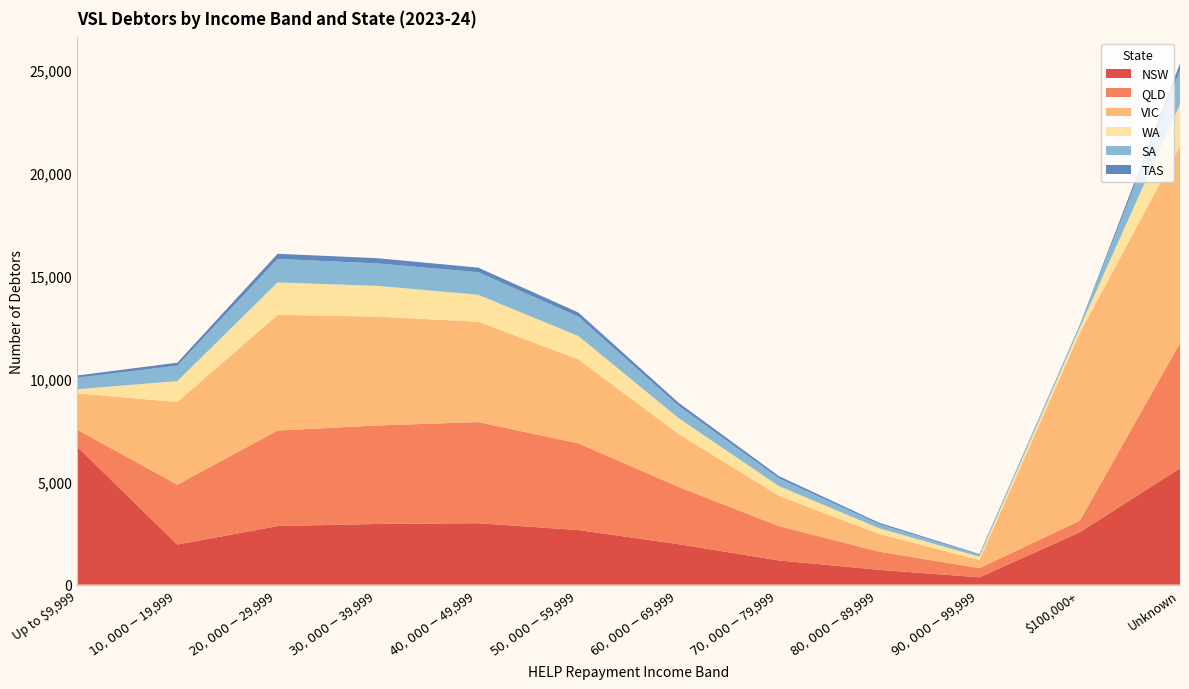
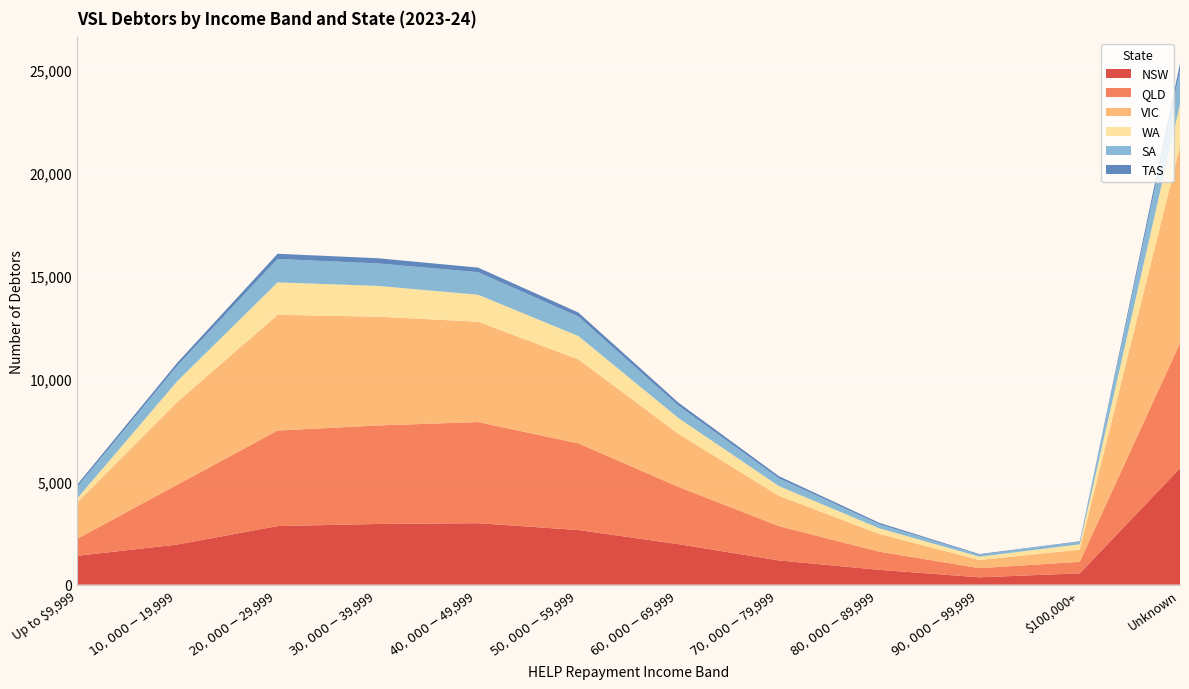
NSW, Up to $9,999: 6,700 -> 1,400
NSW, $100,000+: 2,500 -> 500
VIC, $100,000+: 9,100 -> 600
